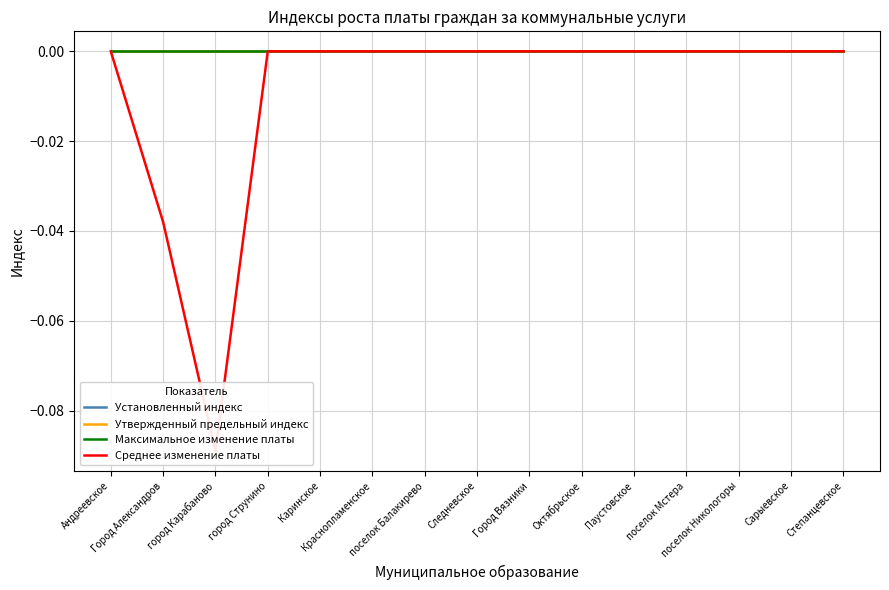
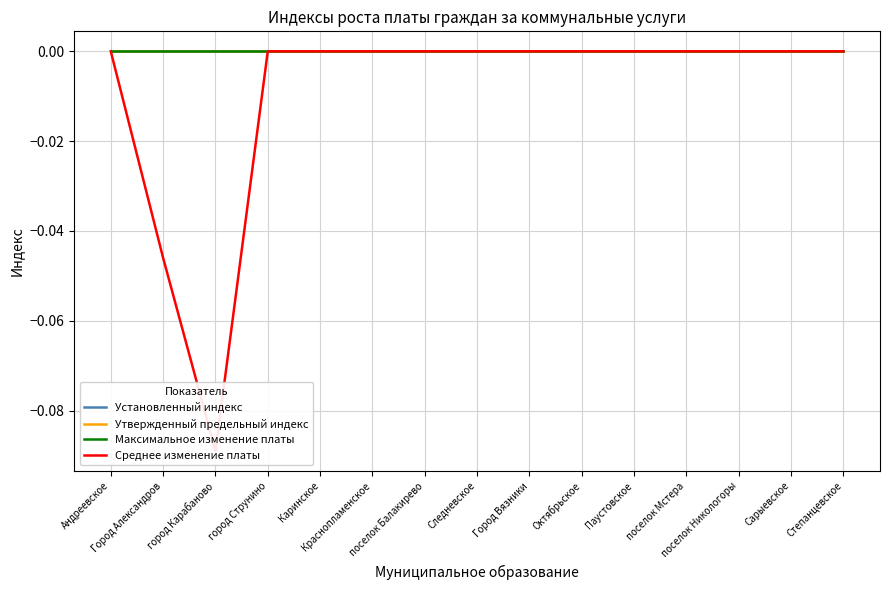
Среднее изменение платы, Город Александров: -0.038 -> -0.046
